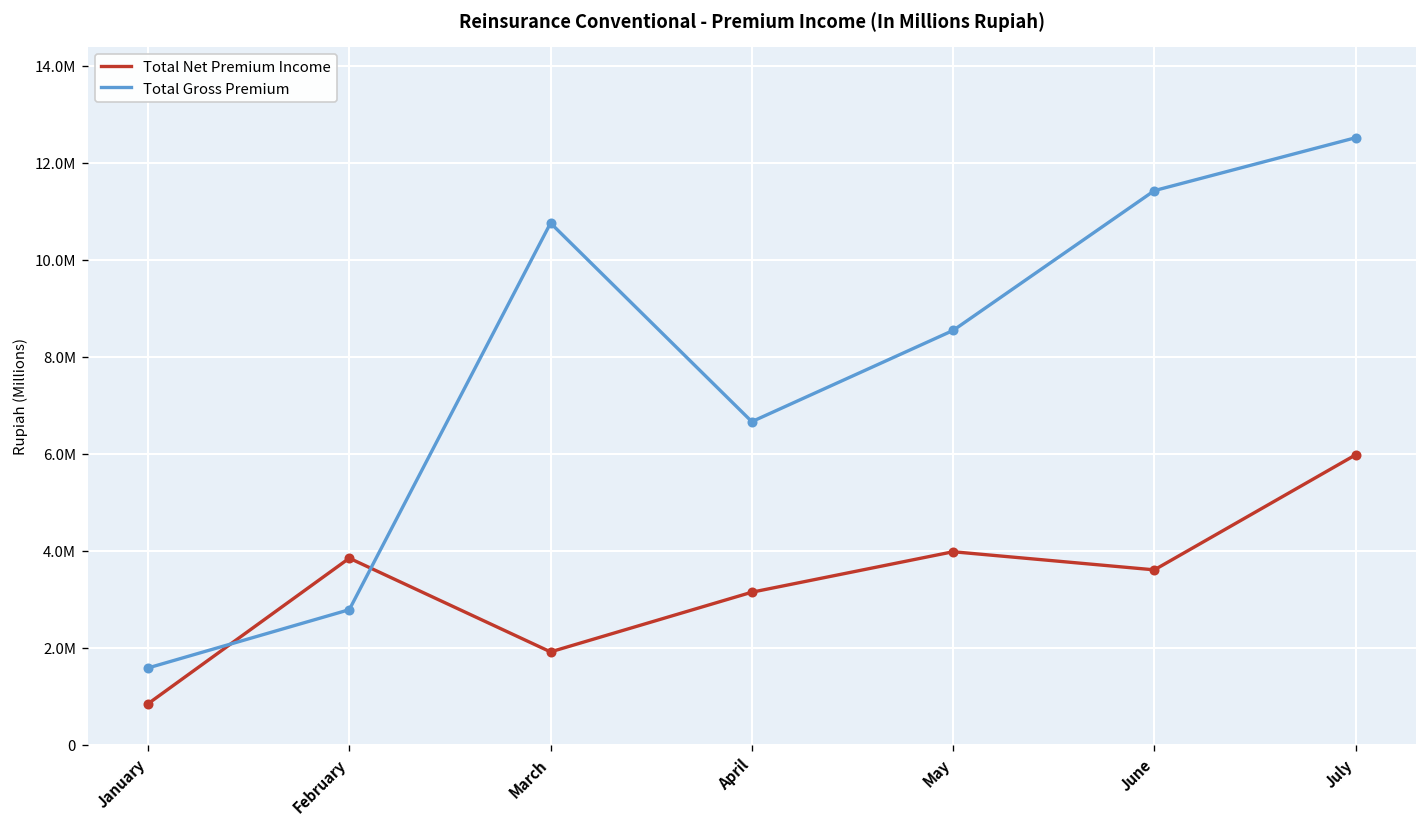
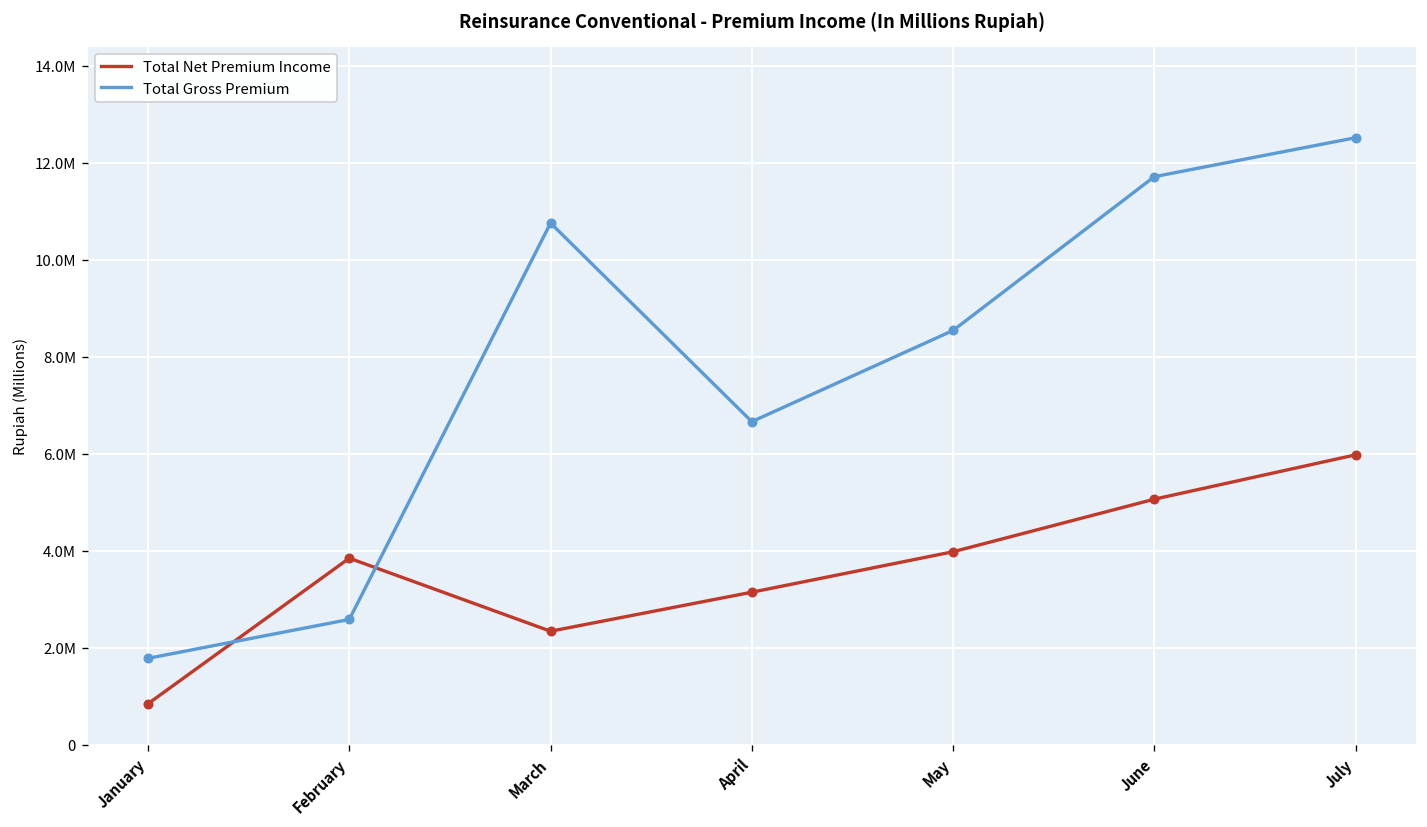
Total Gross Premium, January: 1600000 -> 1800000
Total Gross Premium, February: 2800000 -> 2600000
Total Net Premium Income, March: 1900000 -> 2300000
Total Net Premium Income, June: 3600000 -> 5100000
Total Gross Premium, June: 11400000 -> 11700000
